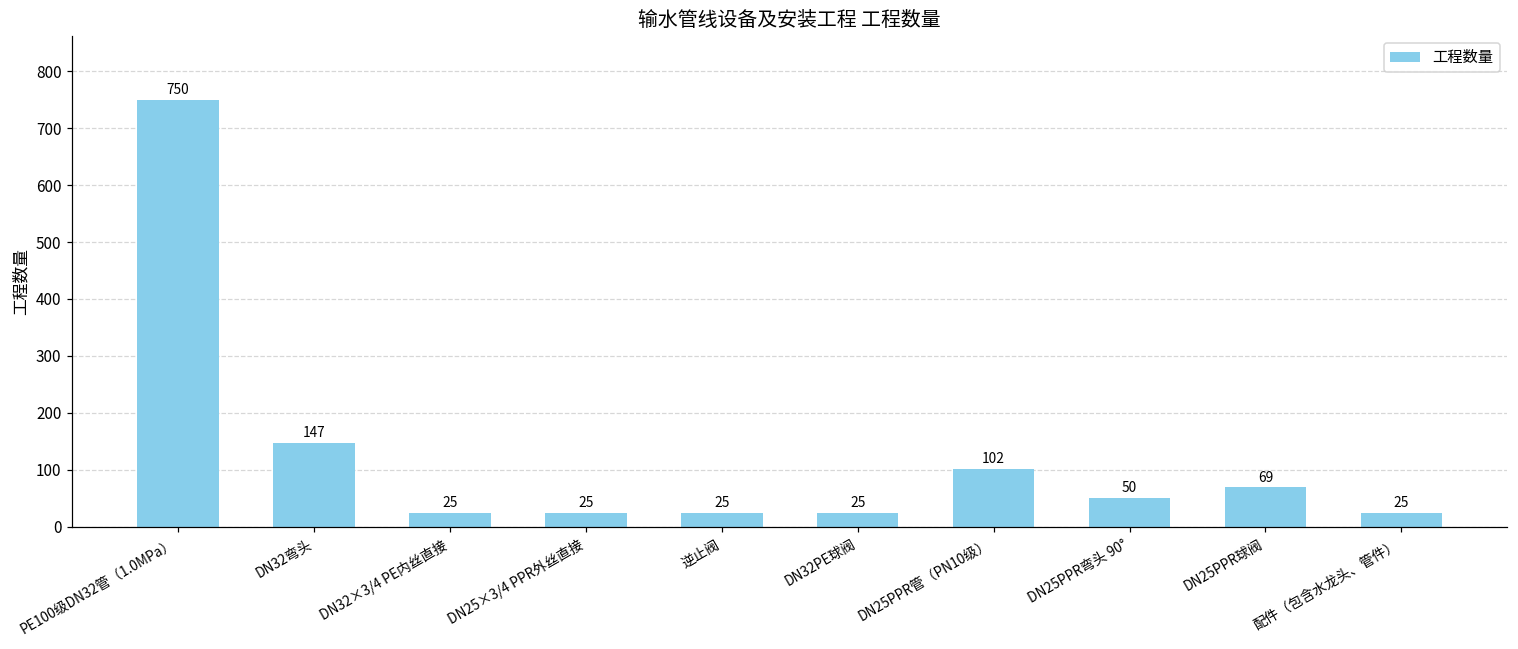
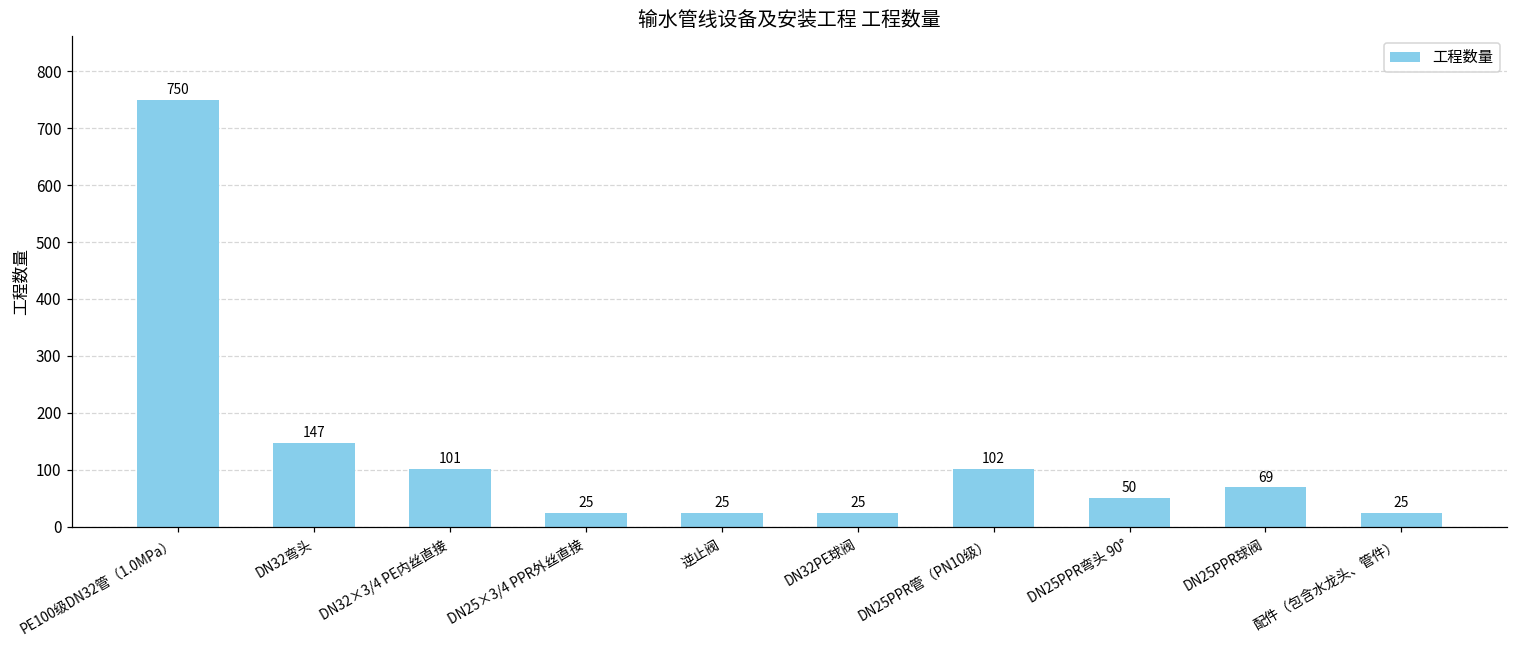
DN32×3/4 PE内丝直接: 25 -> 101
